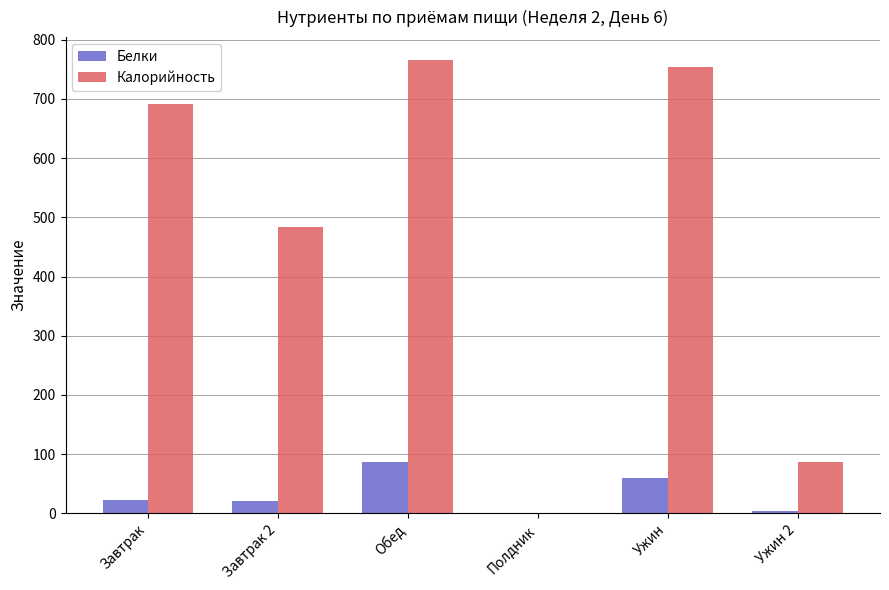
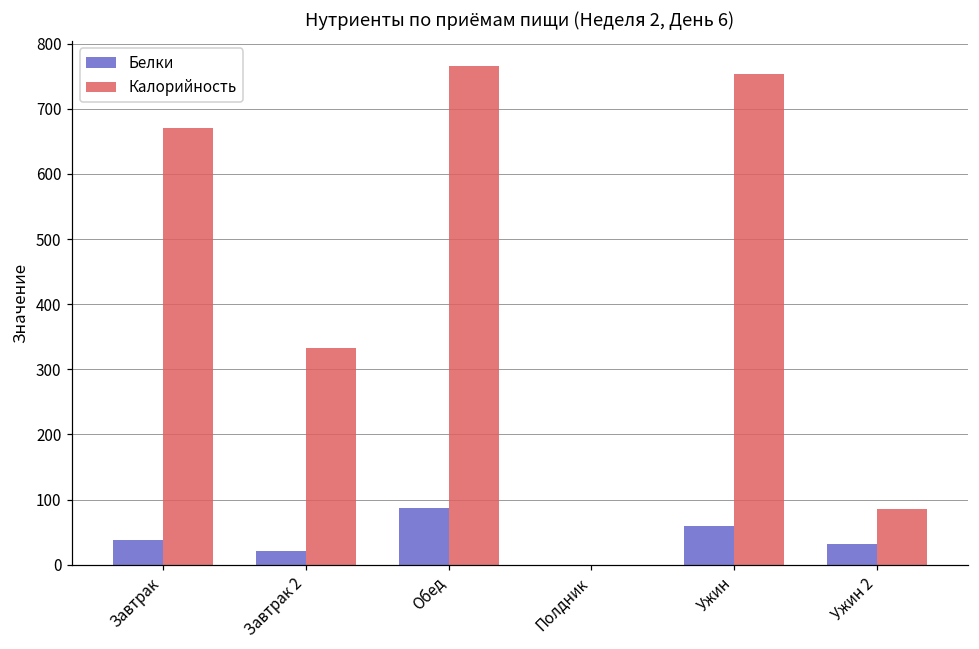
Белки, Завтрак: 20 -> 40
Калорийность, Завтрак: 690 -> 670
Калорийность, Завтрак 2: 480 -> 330
Белки, Ужин 2: 0 -> 30
